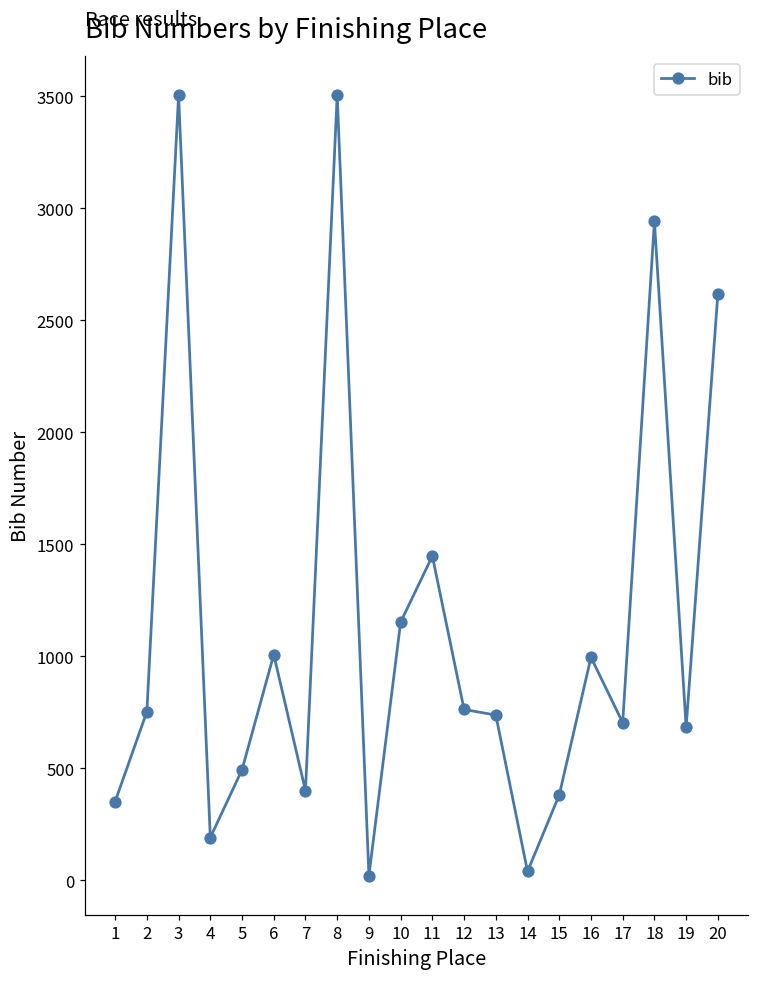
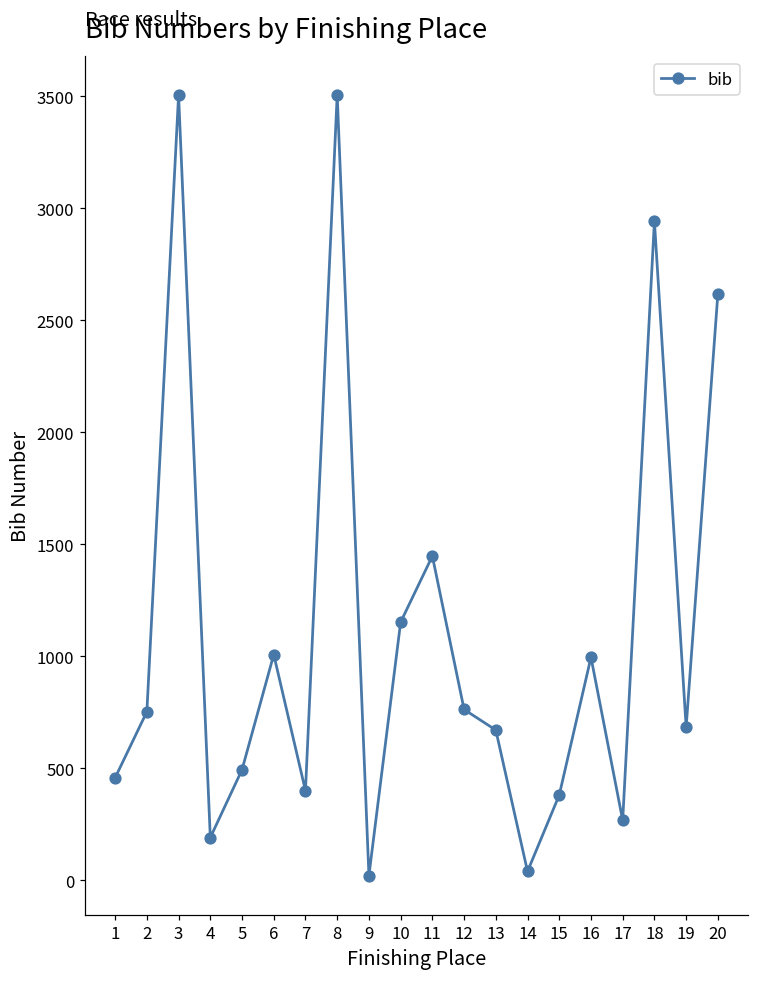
1: 350 -> 460
13: 740 -> 670
17: 700 -> 270
